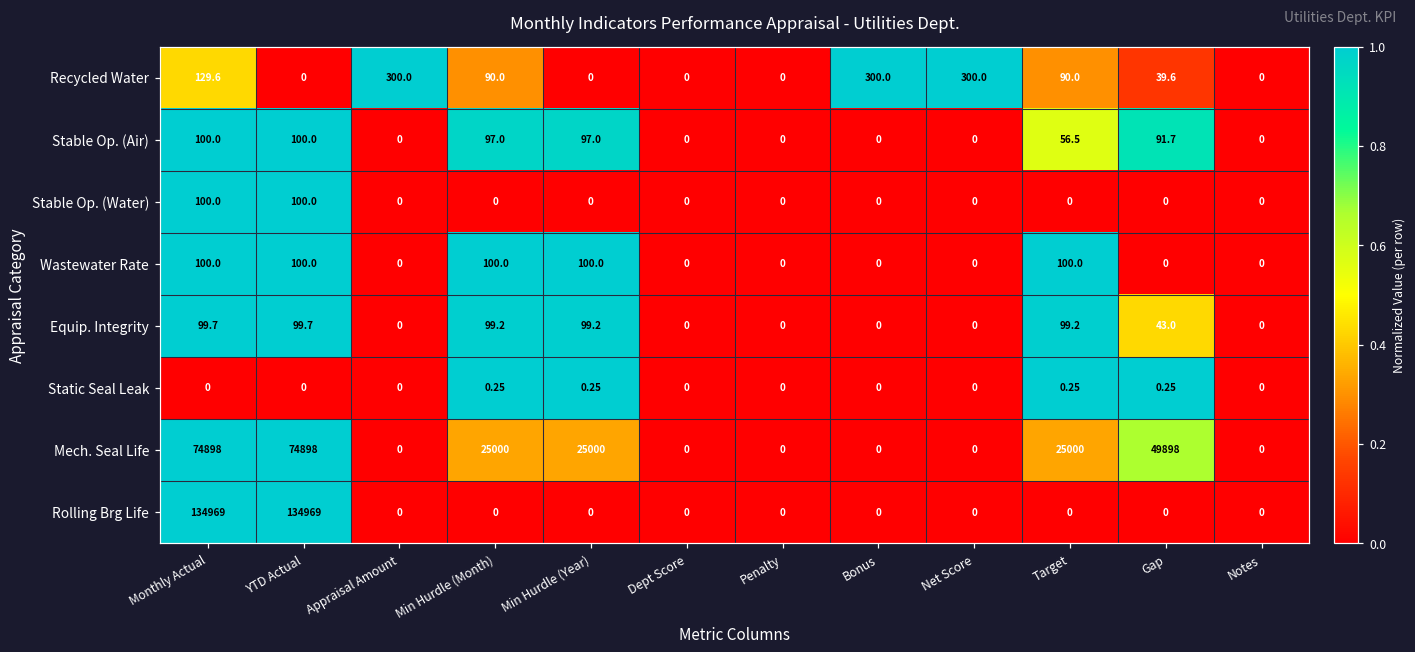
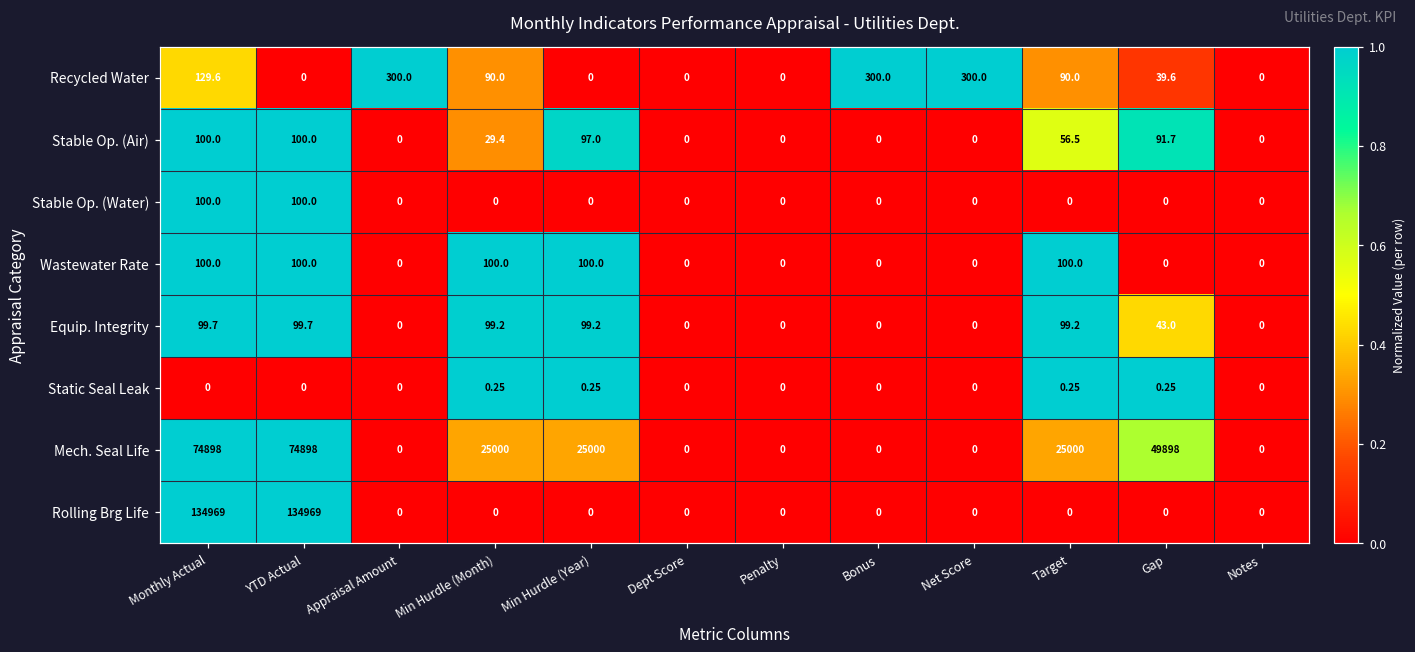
Stable Op. (Air), Min Hurdle (Month): 97.0 -> 29.4
